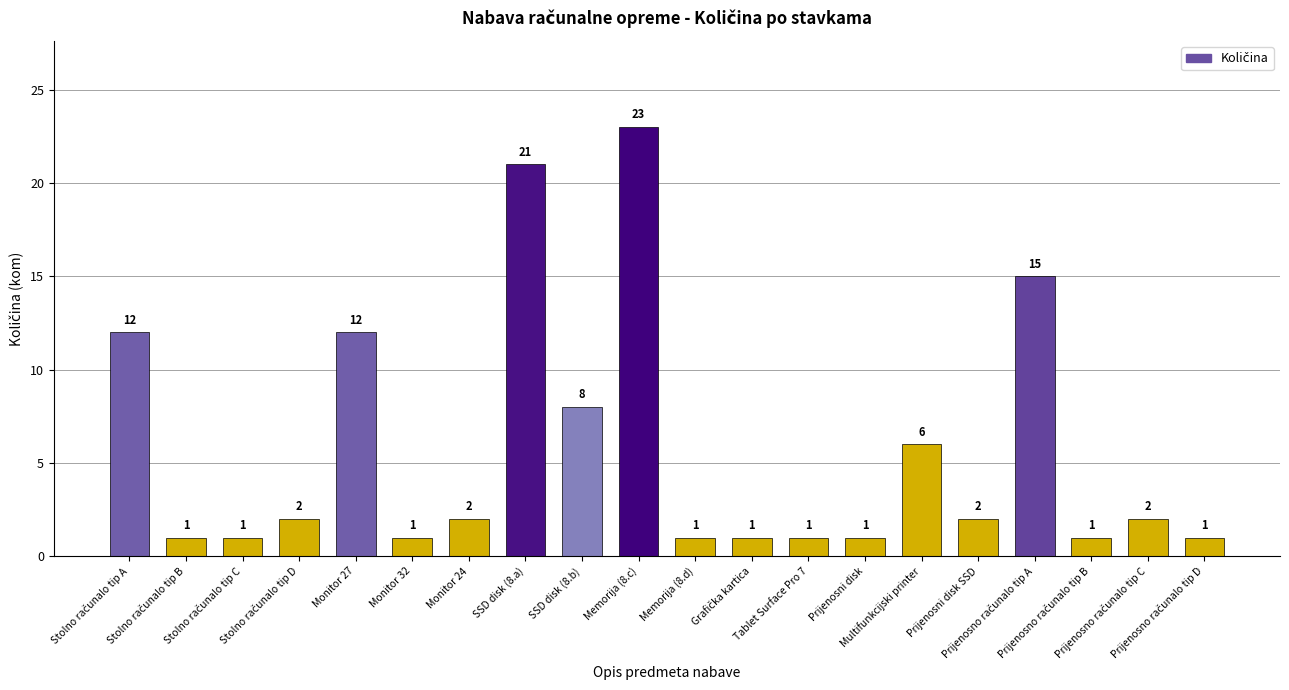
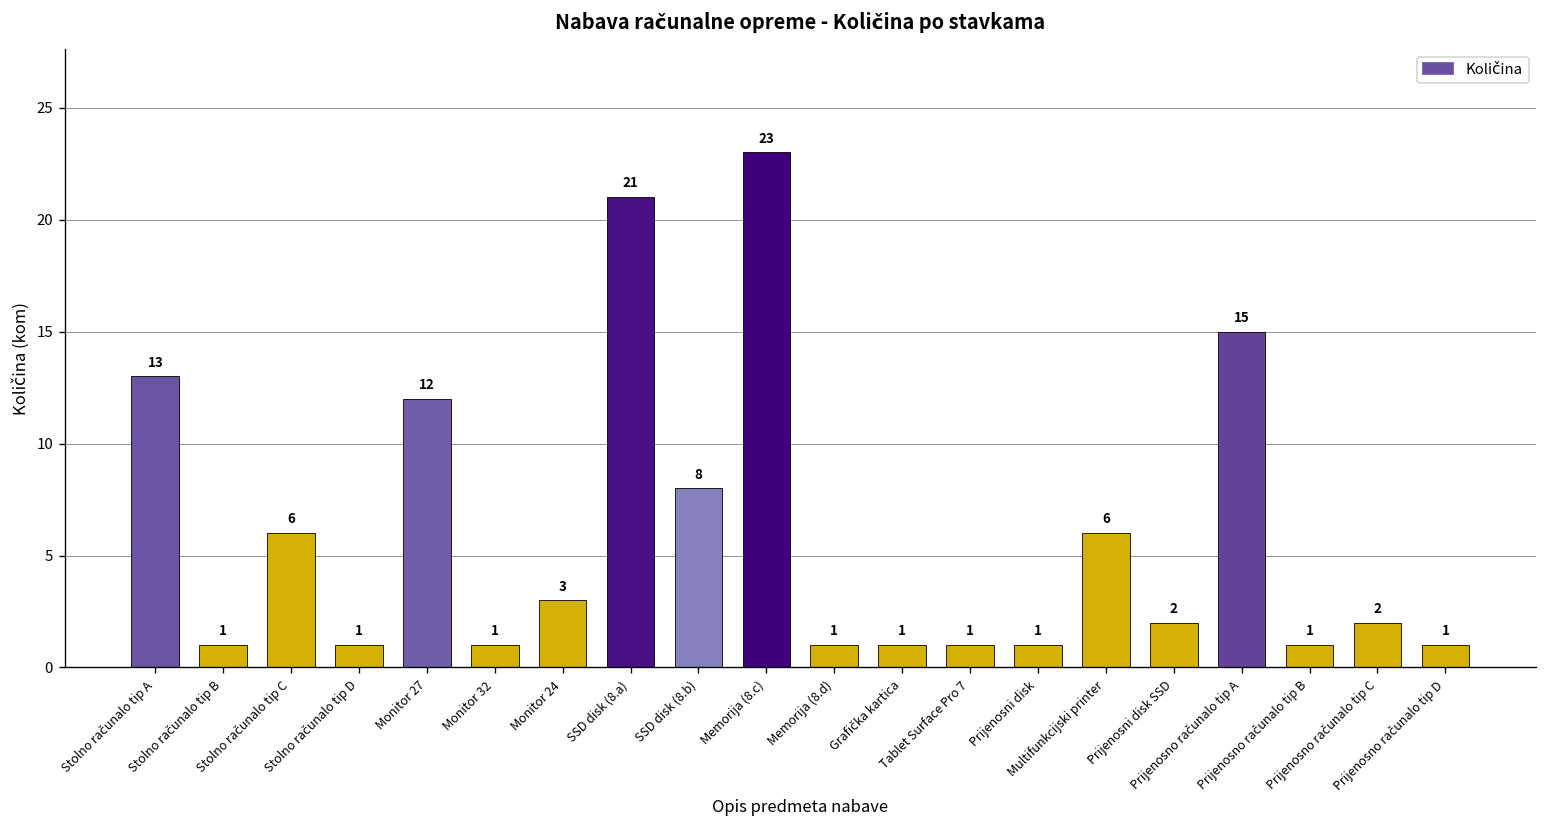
Stolno računalo tip A: 12 -> 13
Stolno računalo tip C: 1 -> 6
Stolno računalo tip D: 2 -> 1
Monitor 24: 2 -> 3
